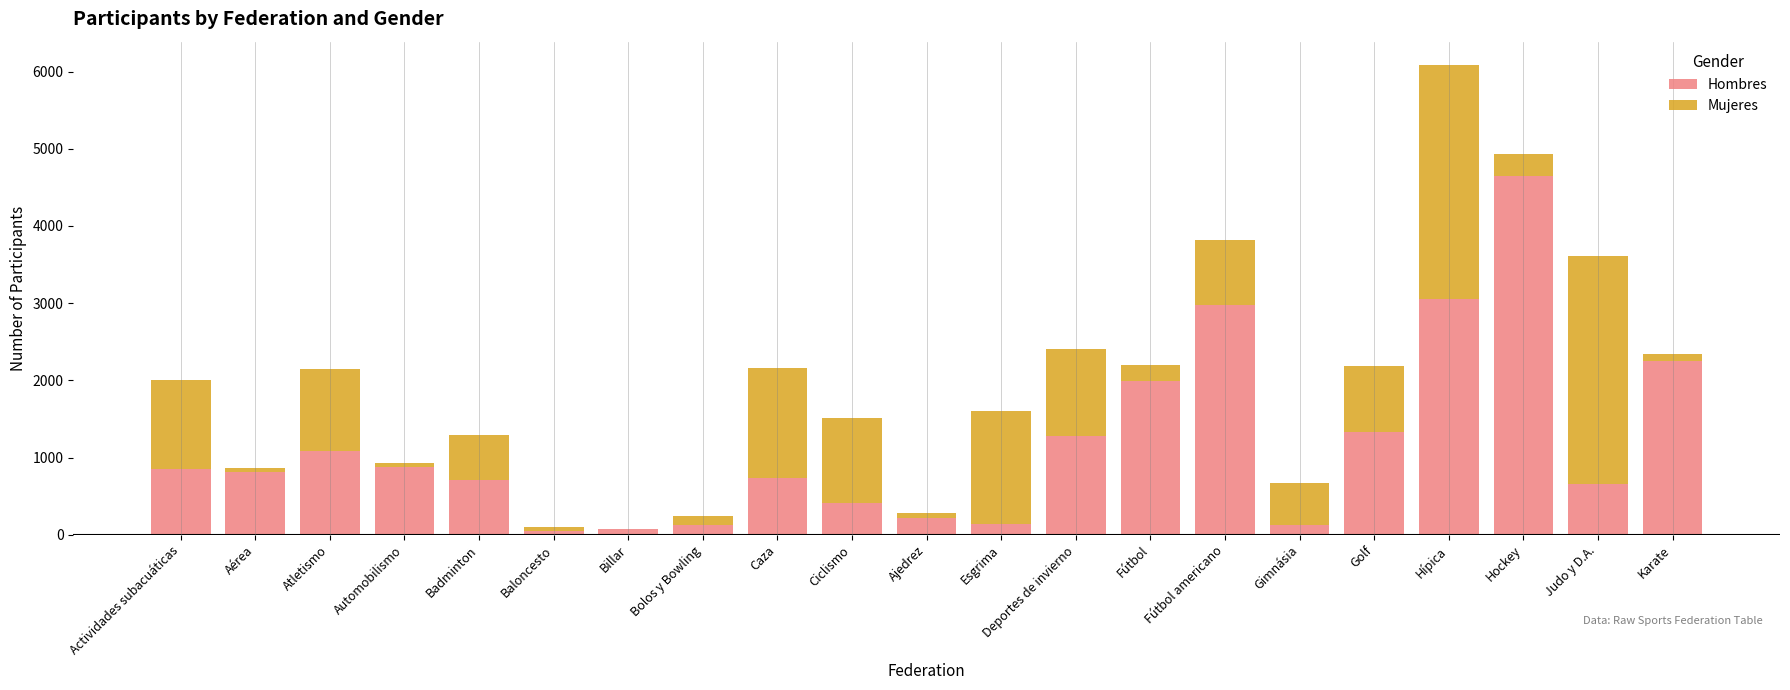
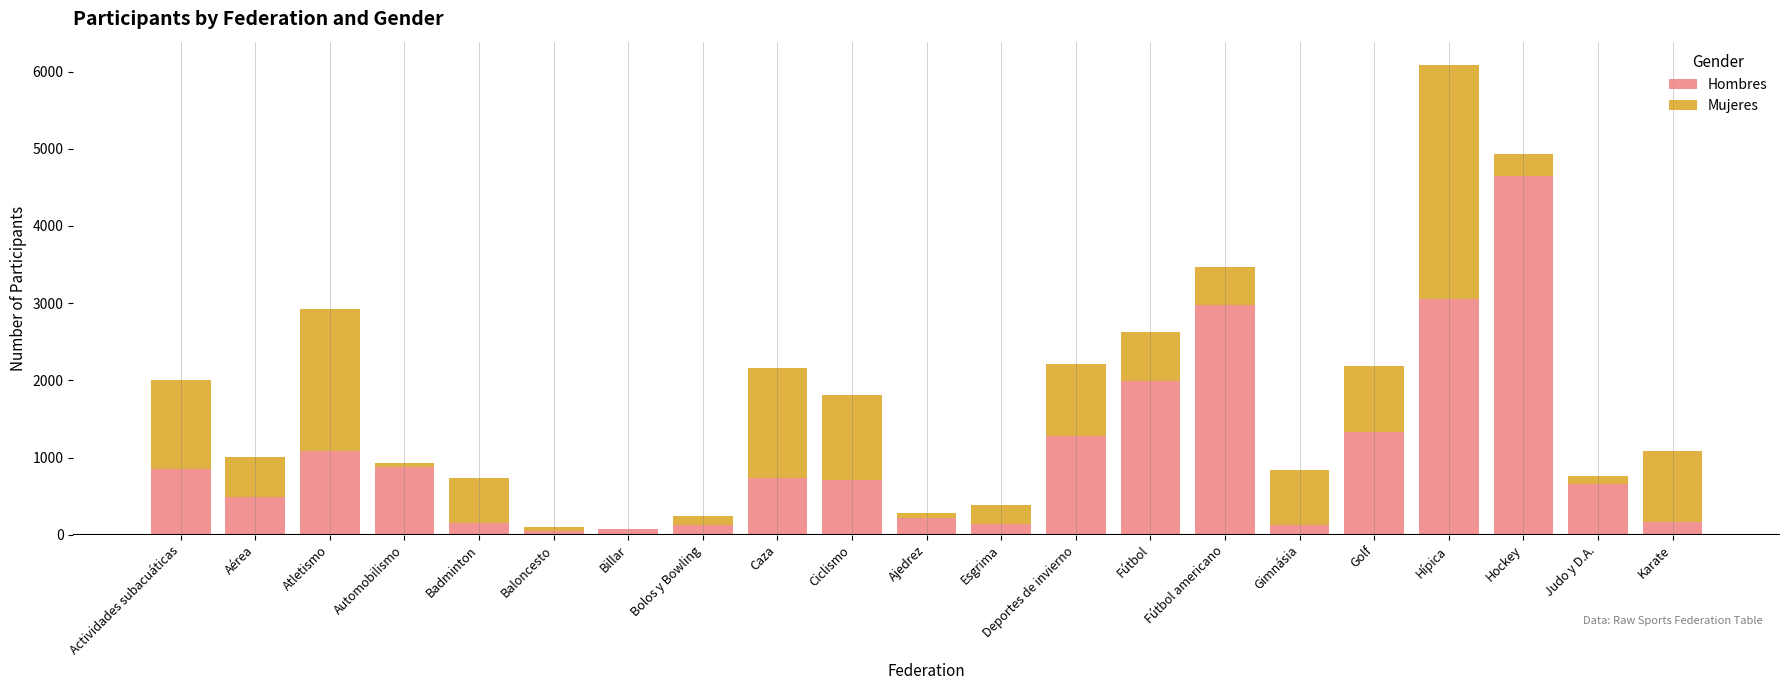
Hombres, Aérea: 800 -> 500
Mujeres, Aérea: 100 -> 500
Mujeres, Atletismo: 1100 -> 1800
Hombres, Badminton: 700 -> 200
Hombres, Ciclismo: 400 -> 700
Mujeres, Esgrima: 1500 -> 200
Mujeres, Deportes de invierno: 1100 -> 900
Mujeres, Fútbol: 200 -> 600
Mujeres, Fútbol americano: 800 -> 500
Mujeres, Gimnásia: 600 -> 700
Mujeres, Judo y D.A.: 2900 -> 100
Hombres, Karate: 2300 -> 200
Mujeres, Karate: 100 -> 900
